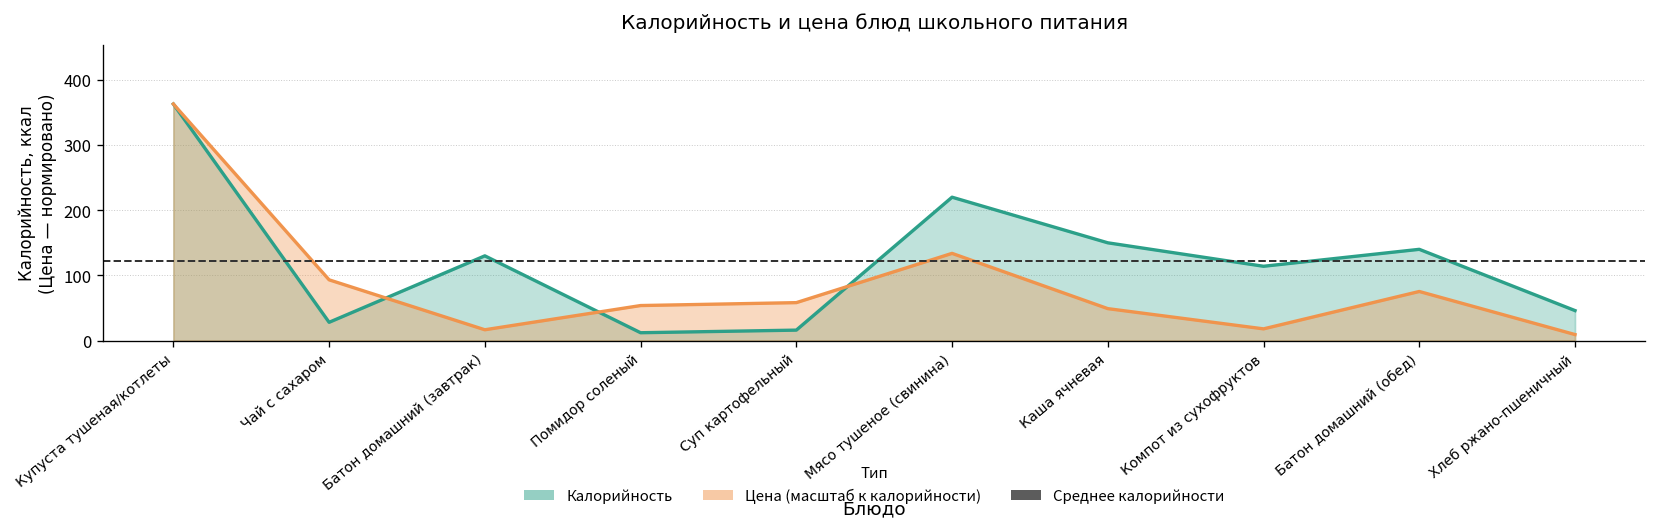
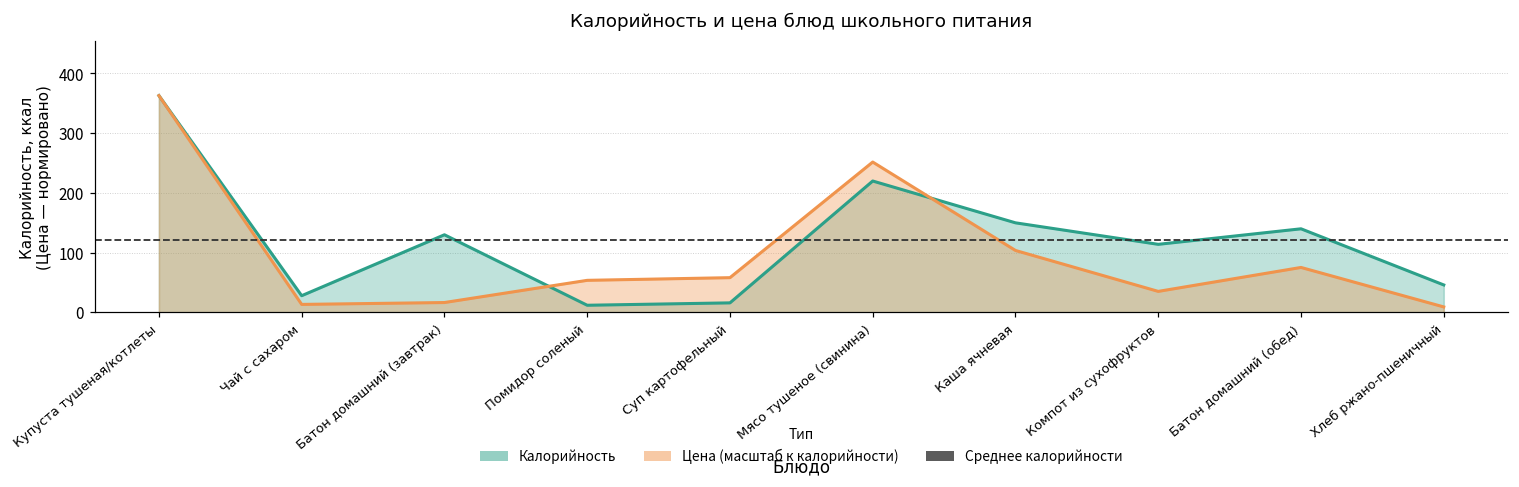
Цена (масштаб к калорийности), Чай с сахаром: 90 -> 10
Цена (масштаб к калорийности), Мясо тушеное (свинина): 130 -> 250
Цена (масштаб к калорийности), Каша ячневая: 50 -> 100
Цена (масштаб к калорийности), Компот из сухофруктов: 20 -> 40
